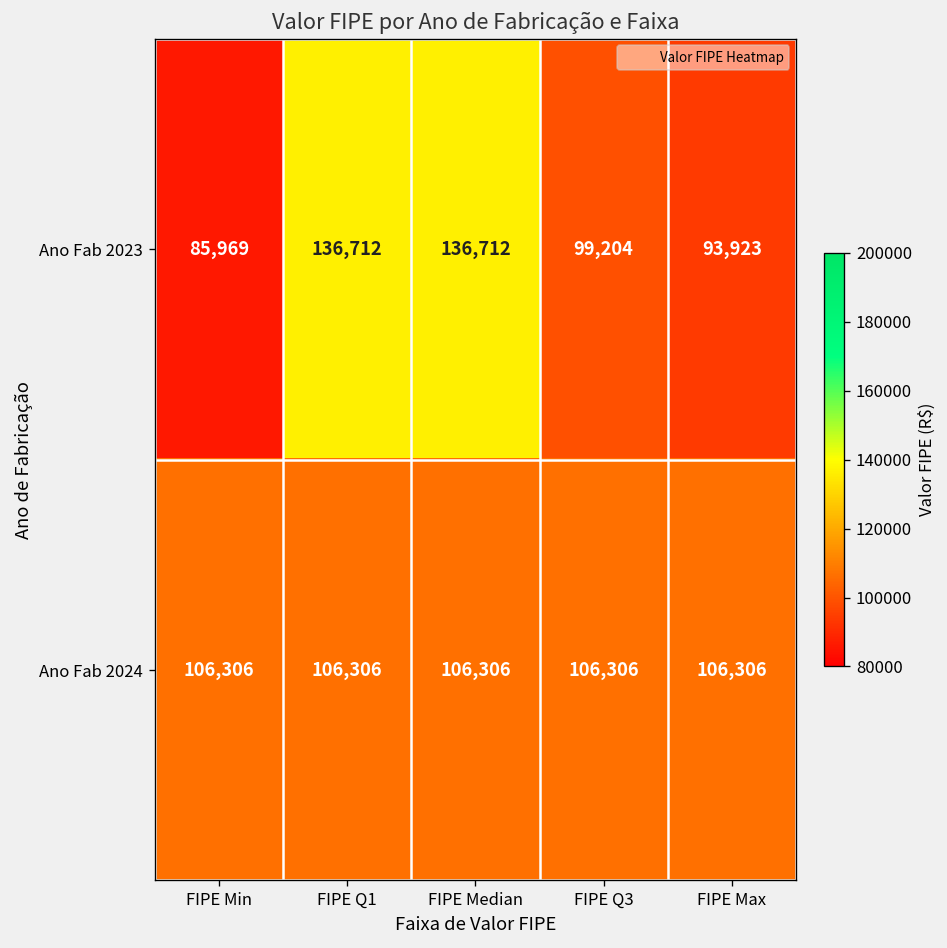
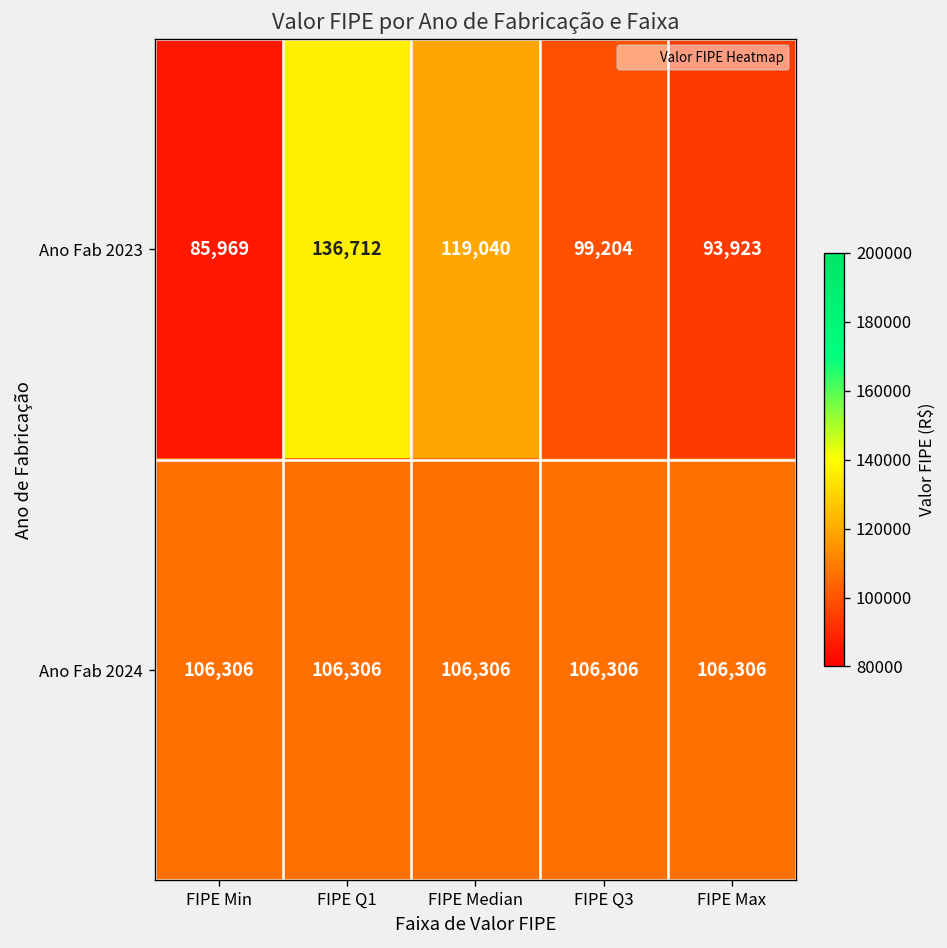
Ano Fab 2023, FIPE Median: 136,712 -> 119,040
